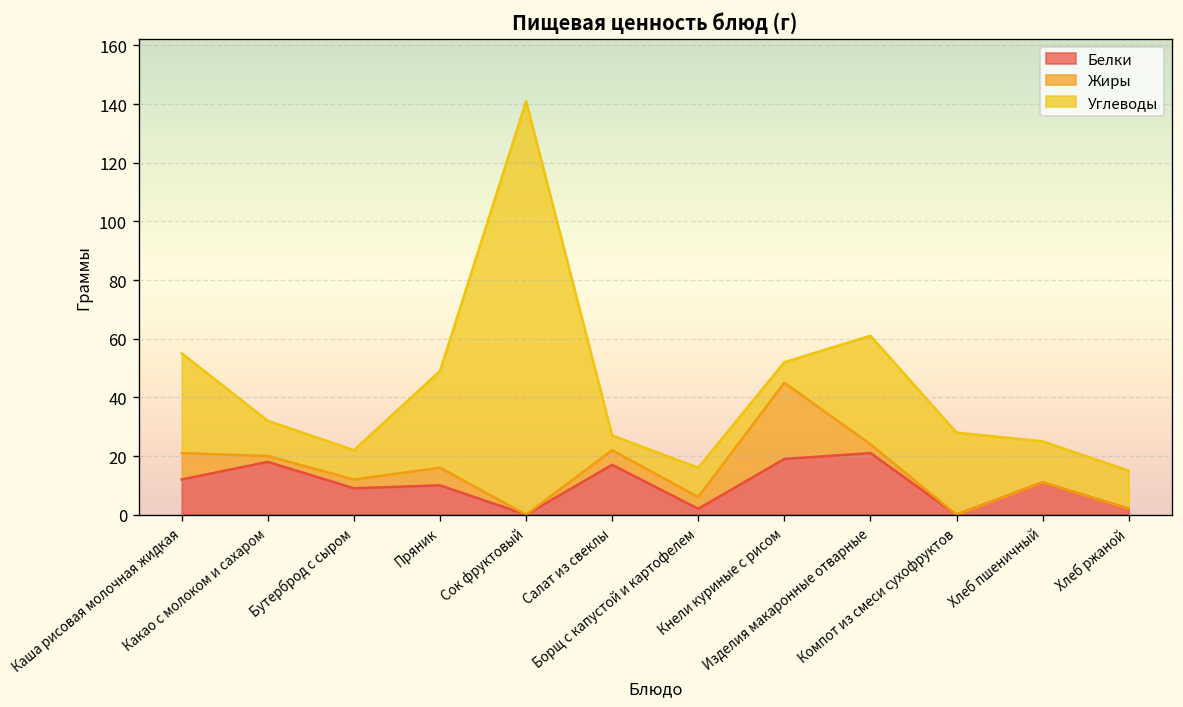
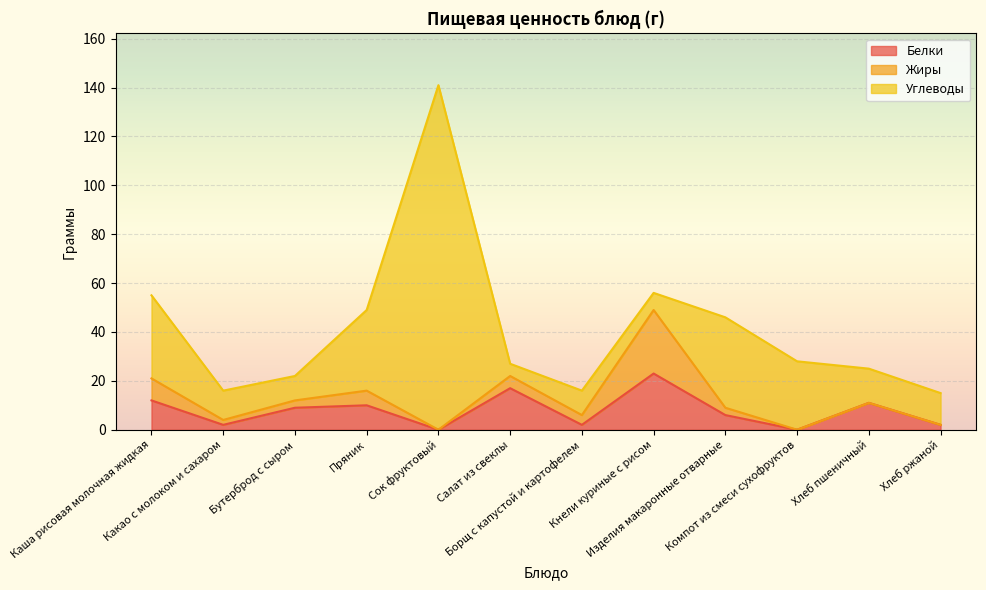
Белки, Какао с молоком и сахаром: 18 -> 2
Белки, Кнели куриные с рисом: 19 -> 23
Белки, Изделия макаронные отварные: 21 -> 6
